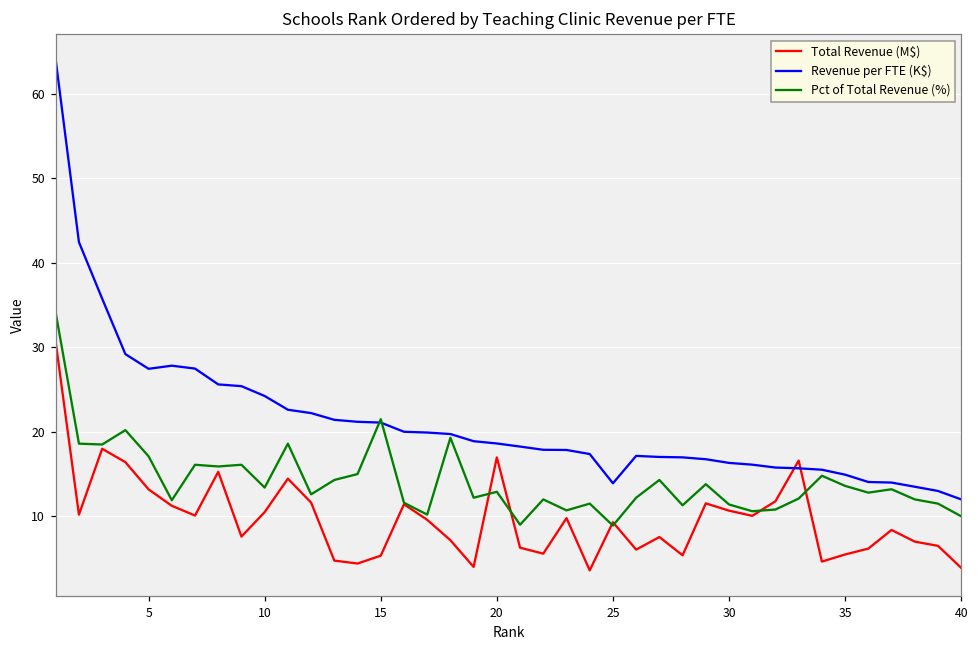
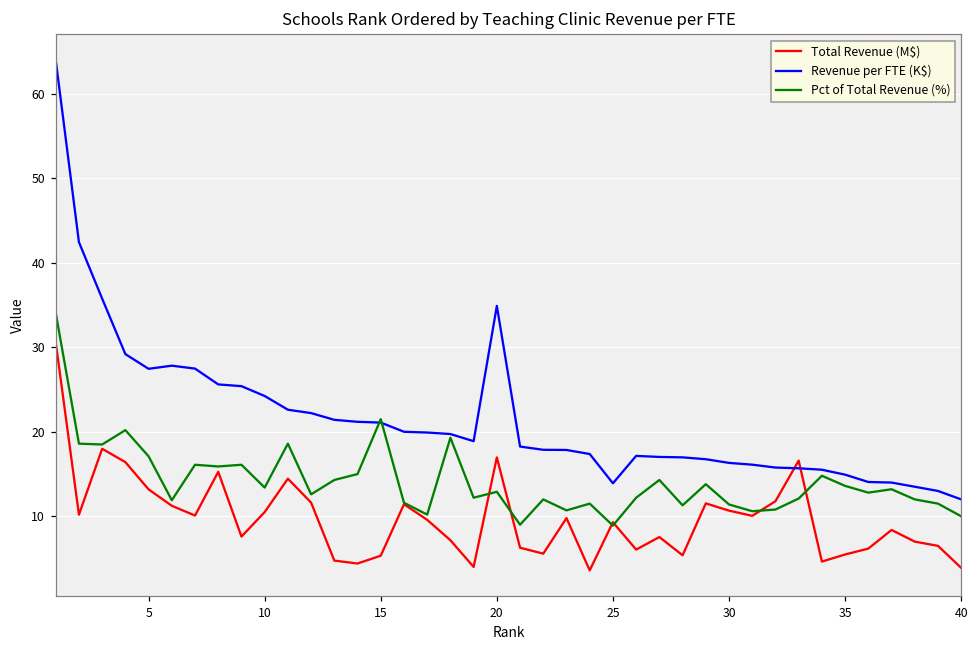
Revenue per FTE (K$), 20: 19 -> 35
